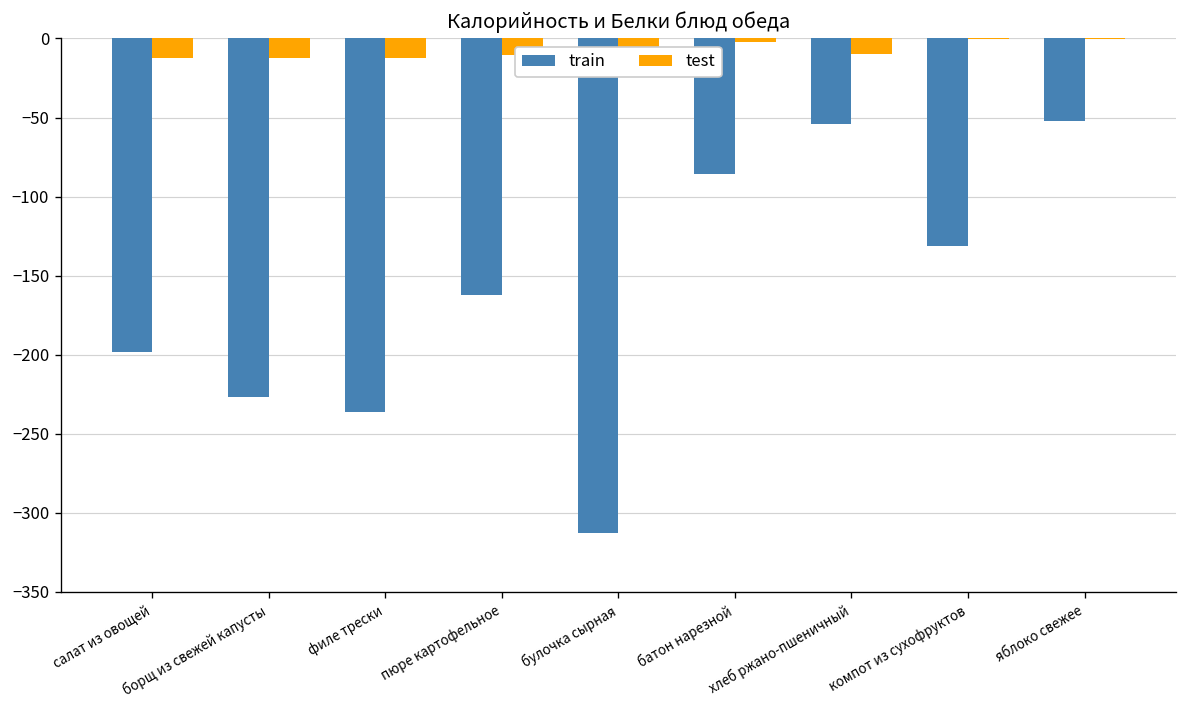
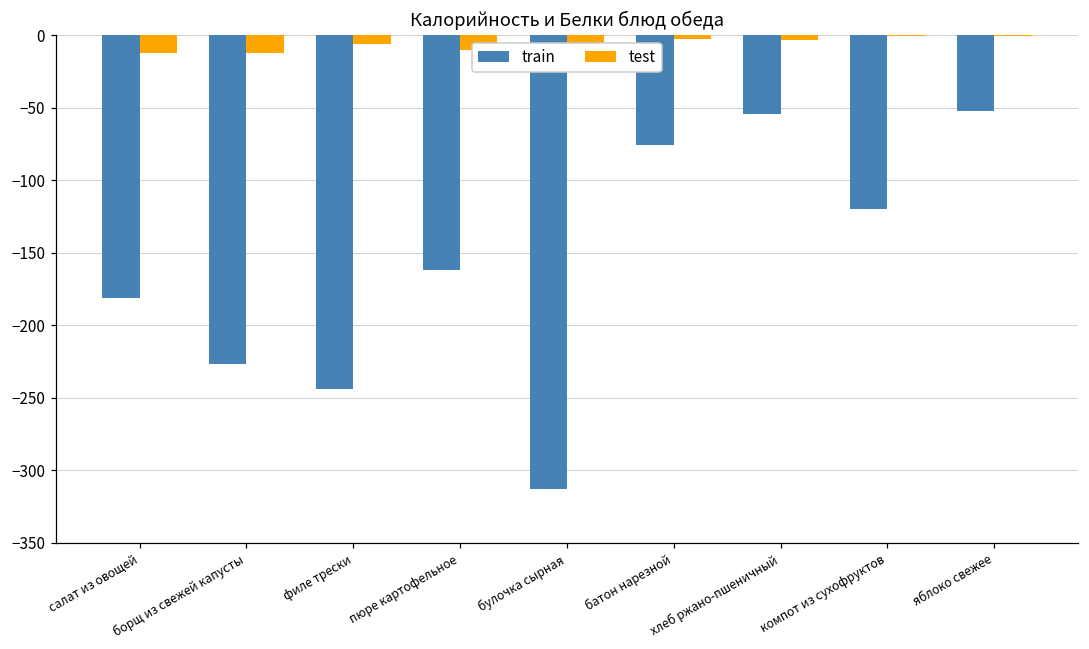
train, салат из овощей: -198 -> -181
train, филе трески: -236 -> -244
test, филе трески: -12 -> -6
train, батон нарезной: -86 -> -76
test, хлеб ржано-пшеничный: -10 -> -3
train, компот из сухофруктов: -131 -> -120
